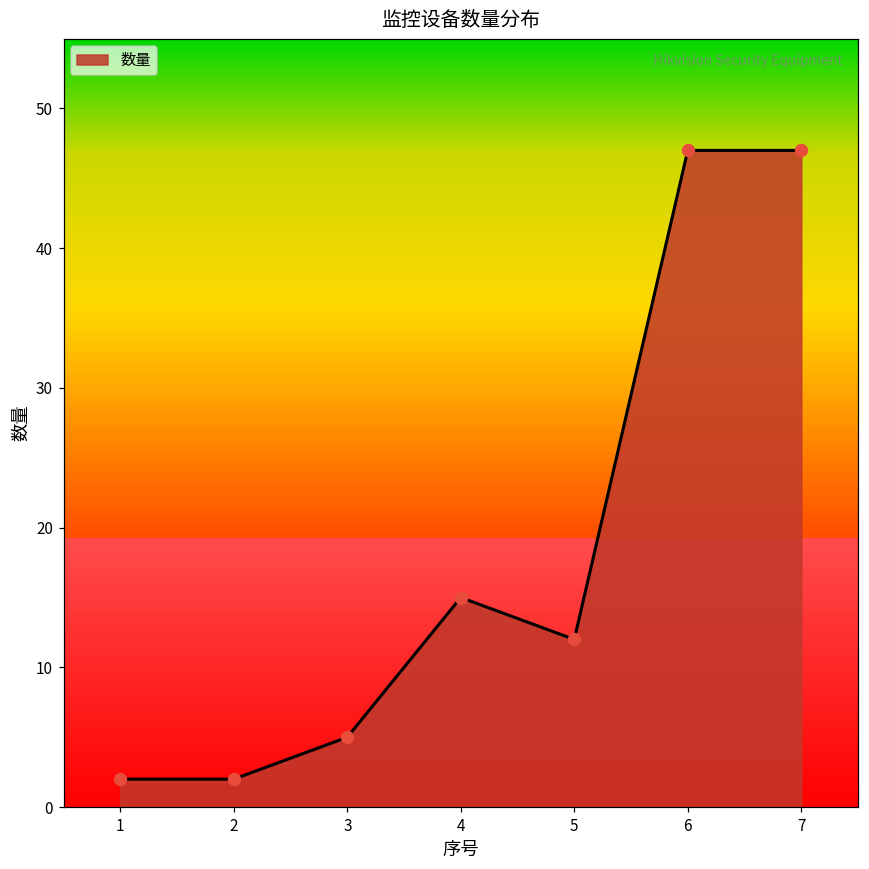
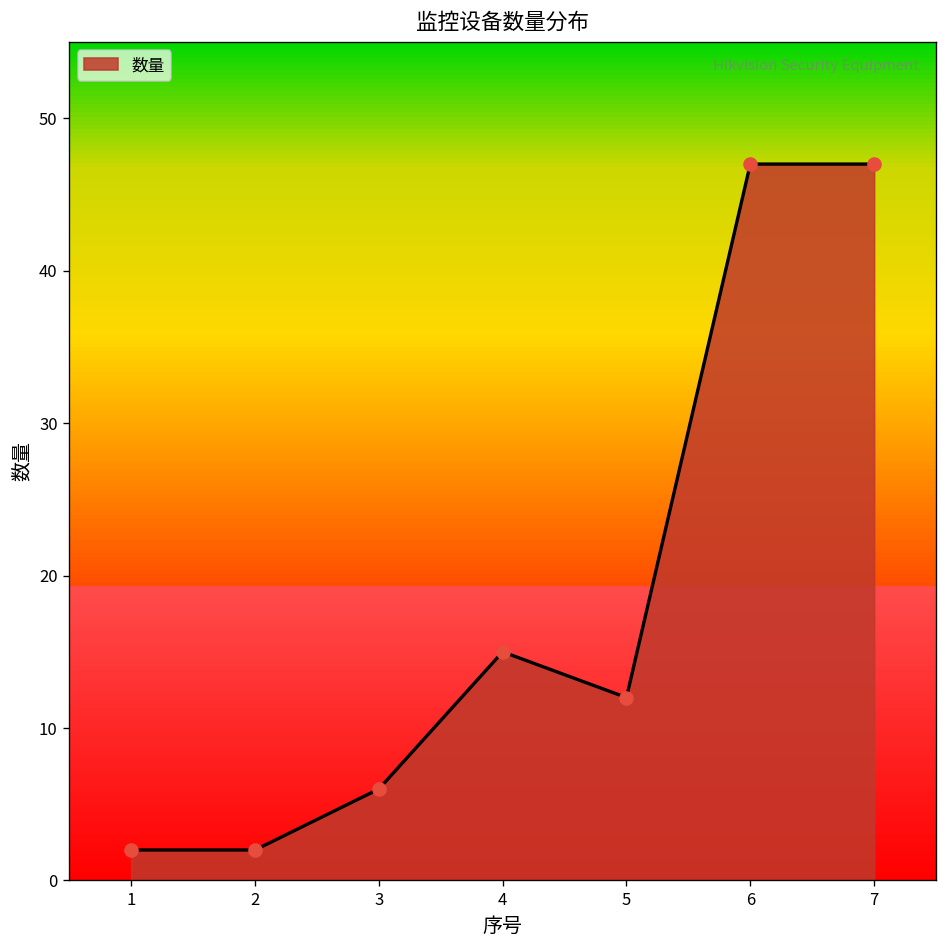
3: 5 -> 6
